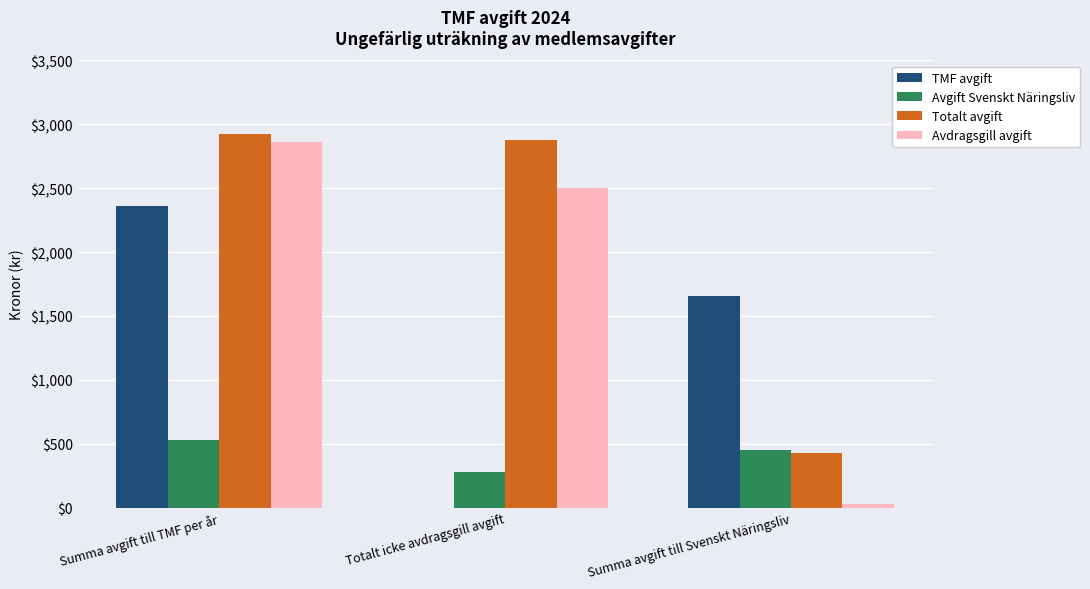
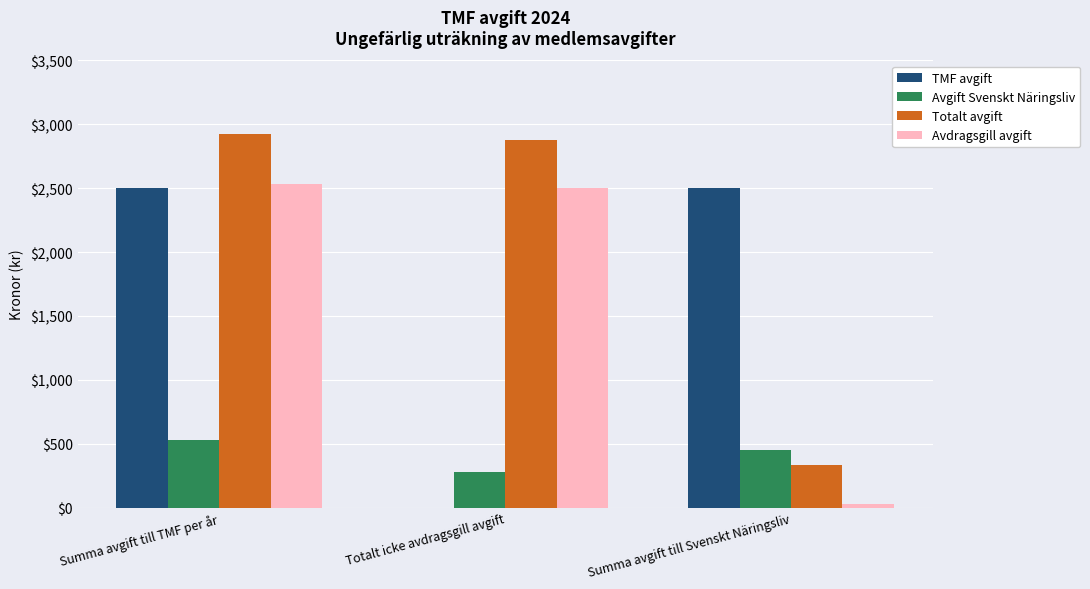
TMF avgift, Summa avgift till TMF per år: $2,360 -> $2,500
Avdragsgill avgift, Summa avgift till TMF per år: $2,860 -> $2,530
TMF avgift, Summa avgift till Svenskt Näringsliv: $1,660 -> $2,500
Totalt avgift, Summa avgift till Svenskt Näringsliv: $430 -> $340
